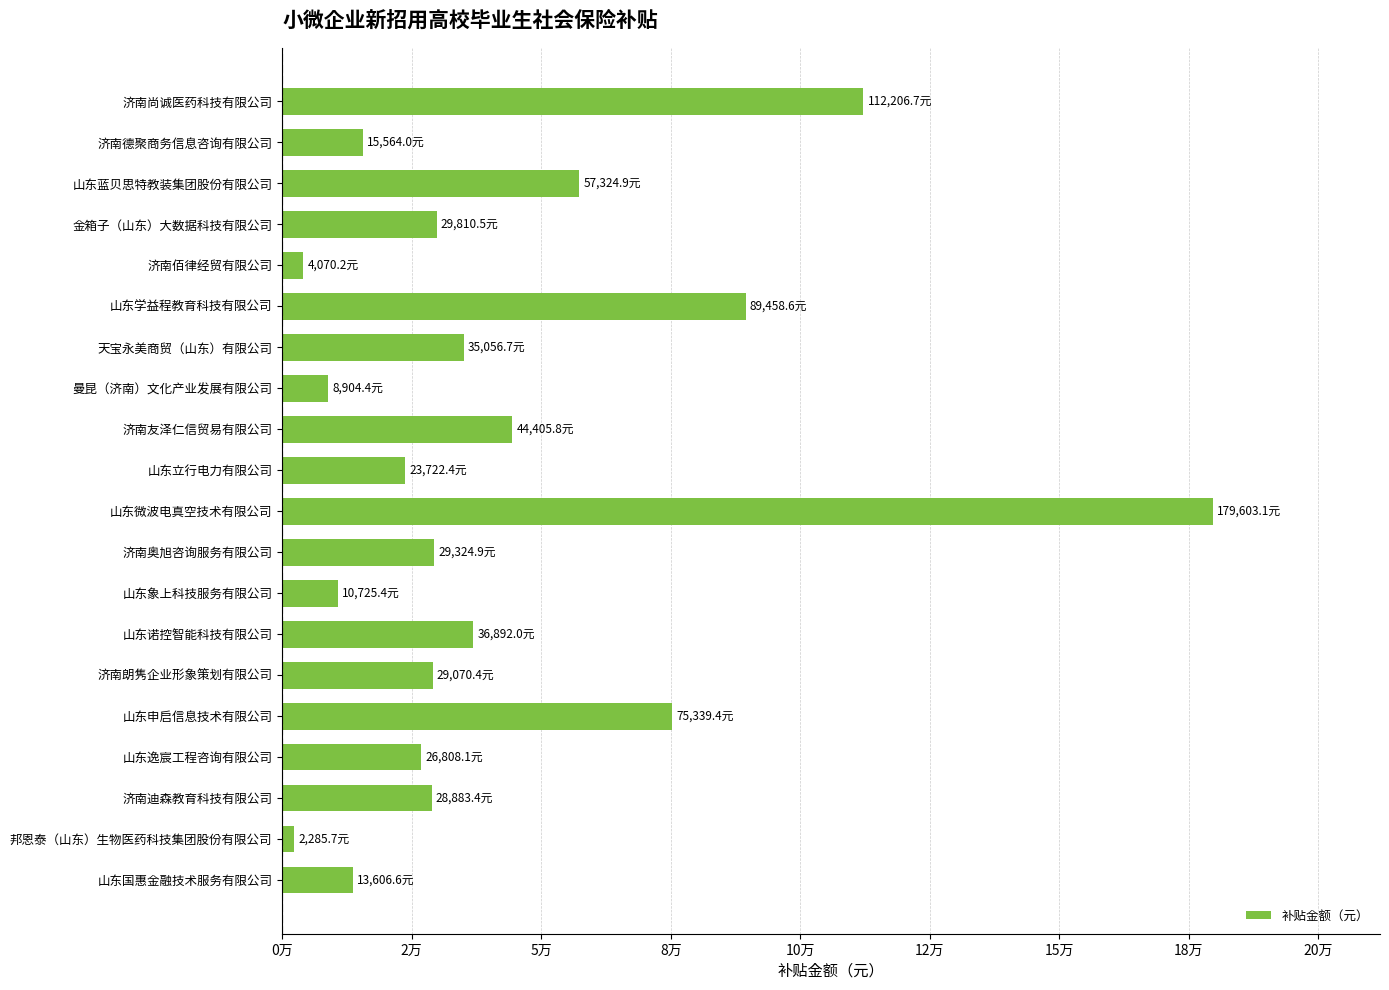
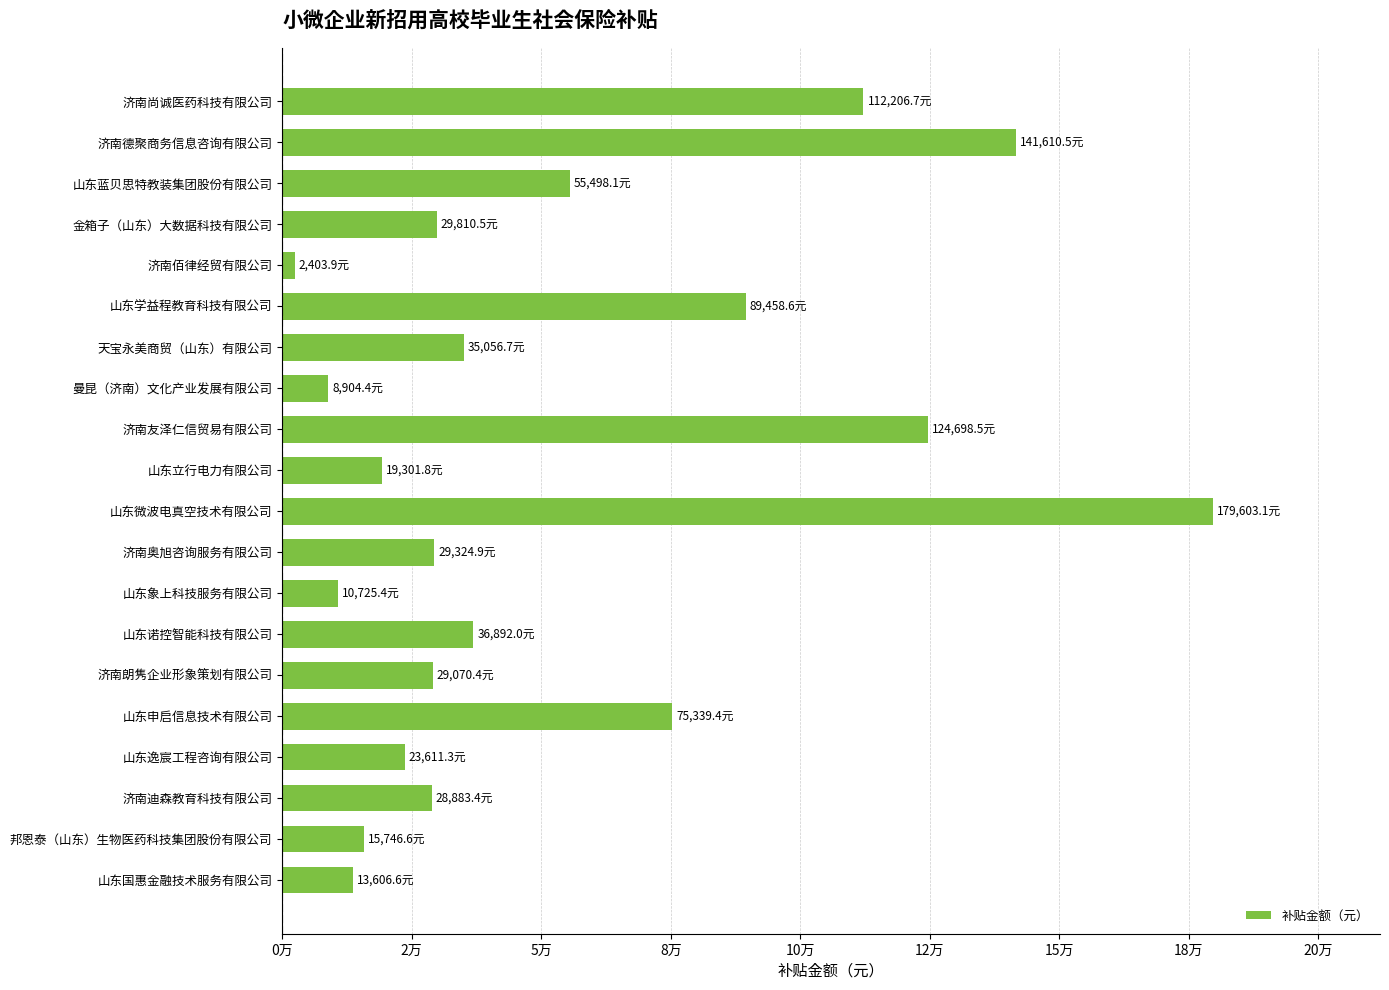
济南德聚商务信息咨询有限公司: 15,564.0元 -> 141,610.5元
山东蓝贝思特教装集团股份有限公司: 57,324.9元 -> 55,498.1元
济南佰律经贸有限公司: 4,070.2元 -> 2,403.9元
济南友泽仁信贸易有限公司: 44,405.8元 -> 124,698.5元
山东立行电力有限公司: 23,722.4元 -> 19,301.8元
山东逸宸工程咨询有限公司: 26,808.1元 -> 23,611.3元
邦恩泰（山东）生物医药科技集团股份有限公司: 2,285.7元 -> 15,746.6元
